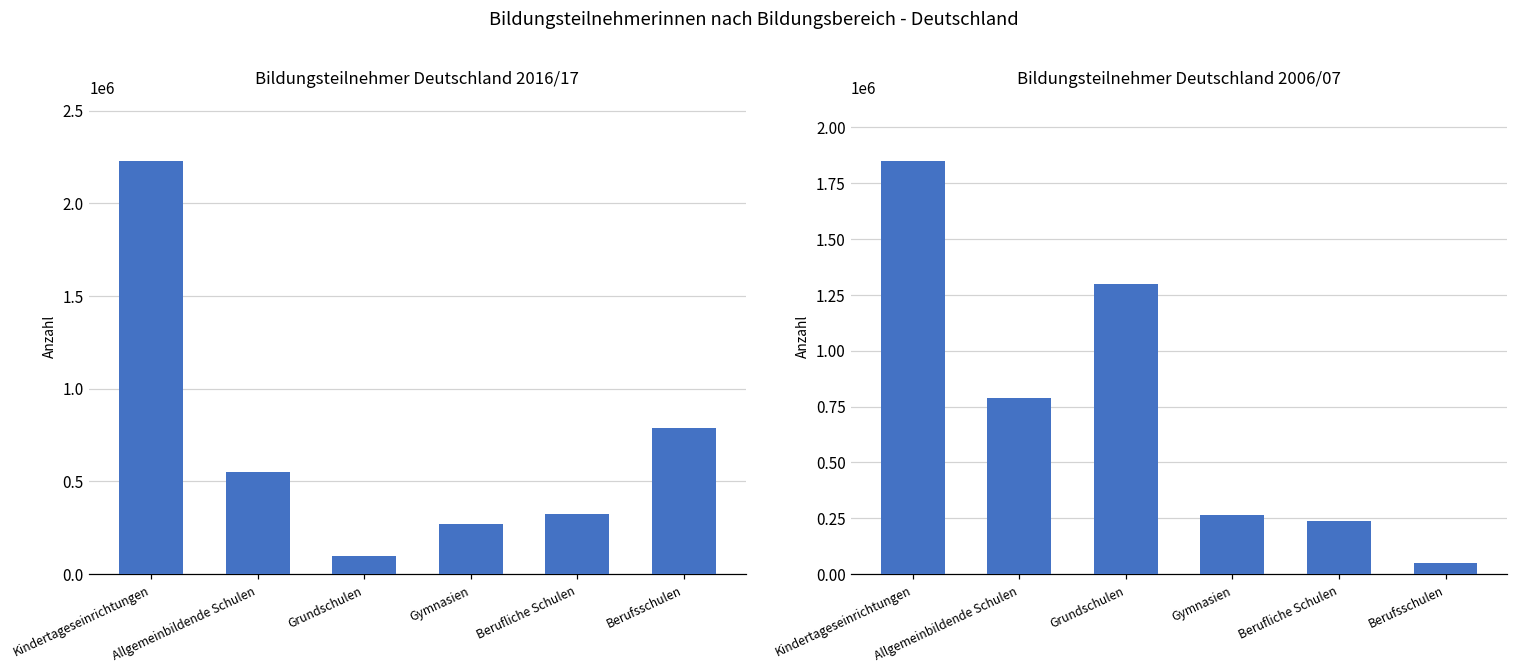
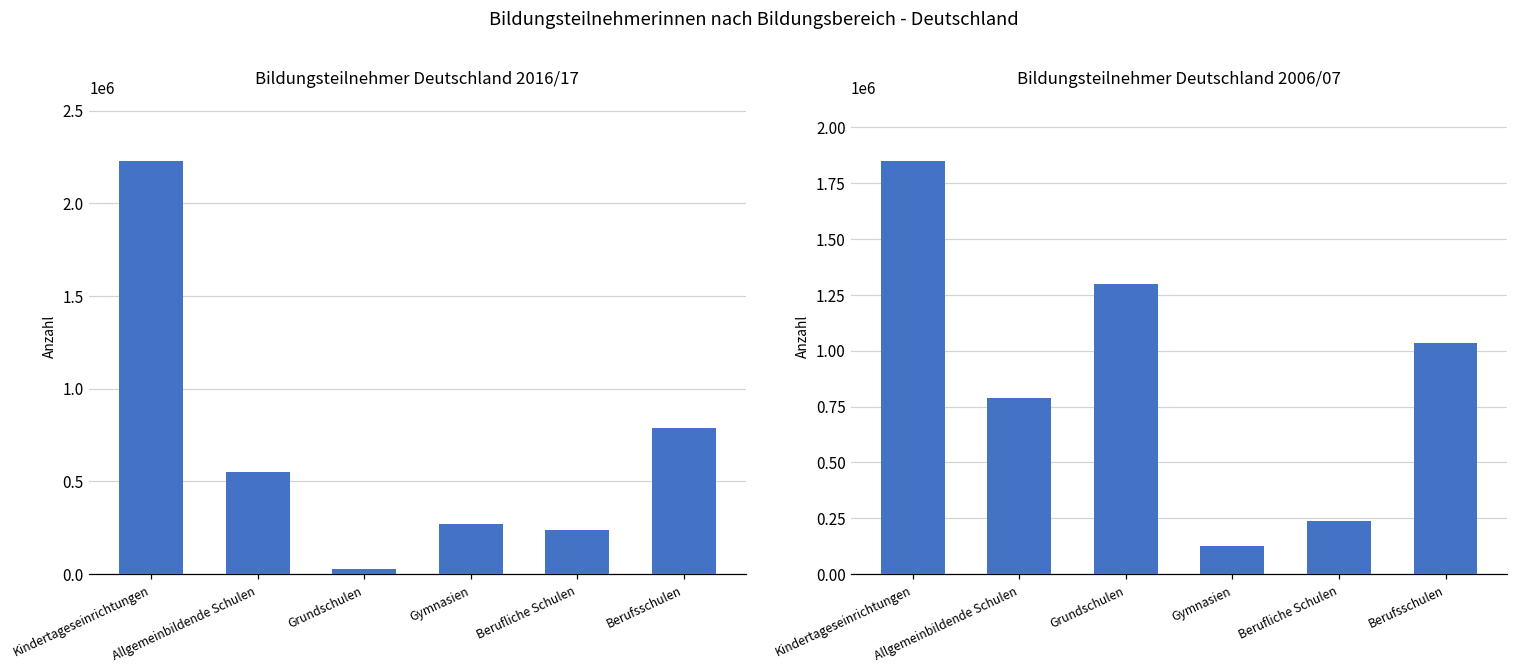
Bildungsteilnehmer Deutschland 2016/17, Grundschulen: 100000 -> 30000
Bildungsteilnehmer Deutschland 2016/17, Berufliche Schulen: 320000 -> 240000
Bildungsteilnehmer Deutschland 2006/07, Gymnasien: 260000 -> 130000
Bildungsteilnehmer Deutschland 2006/07, Berufsschulen: 50000 -> 1030000
